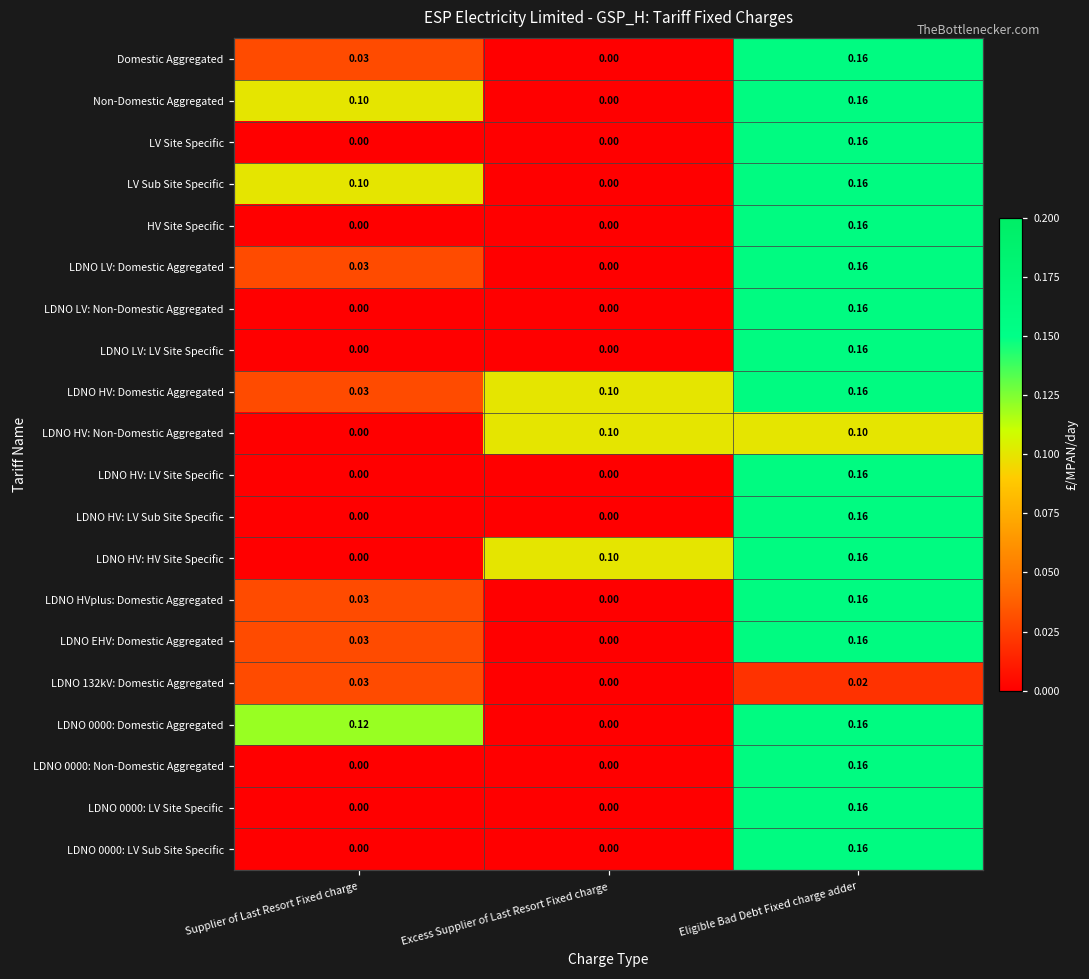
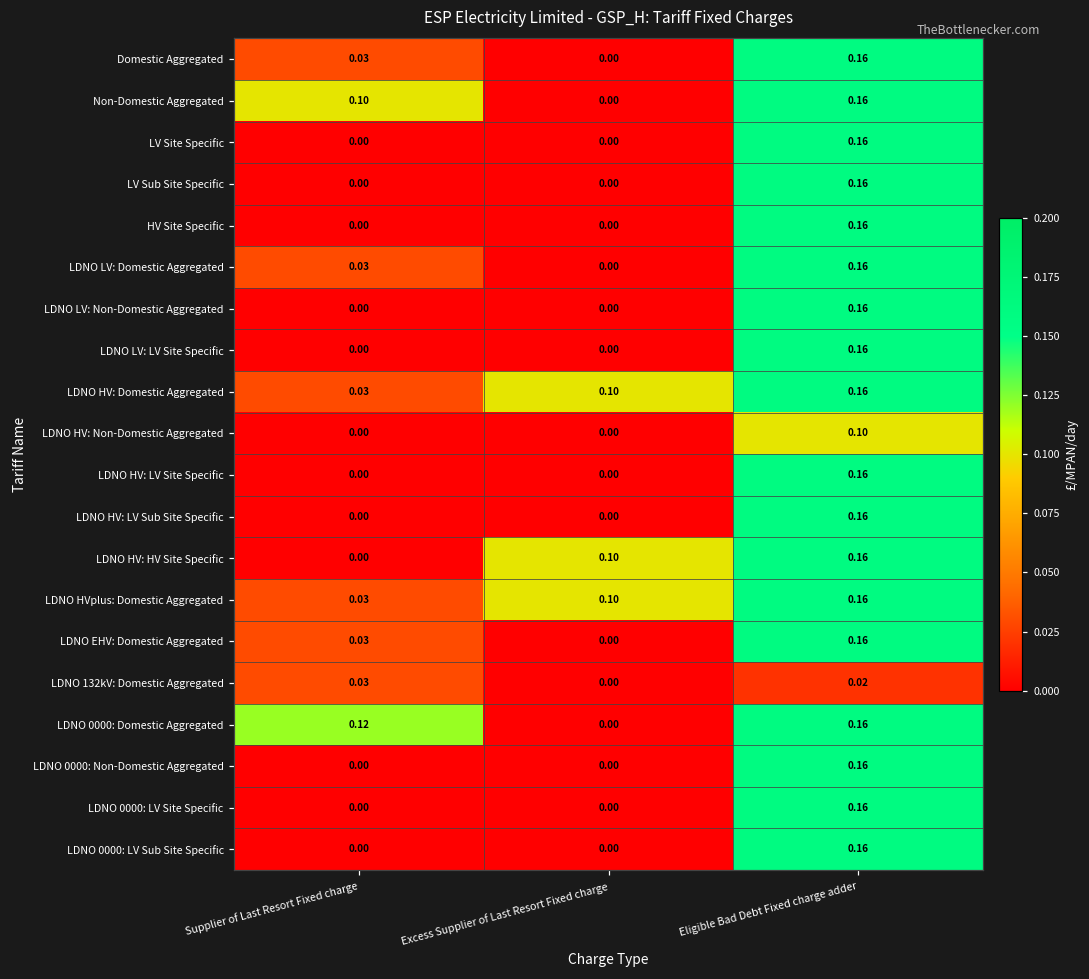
LV Sub Site Specific, Supplier of Last Resort Fixed charge: 0.10 -> 0.00
LDNO HV: Non-Domestic Aggregated, Excess Supplier of Last Resort Fixed charge: 0.10 -> 0.00
LDNO HVplus: Domestic Aggregated, Excess Supplier of Last Resort Fixed charge: 0.00 -> 0.10
